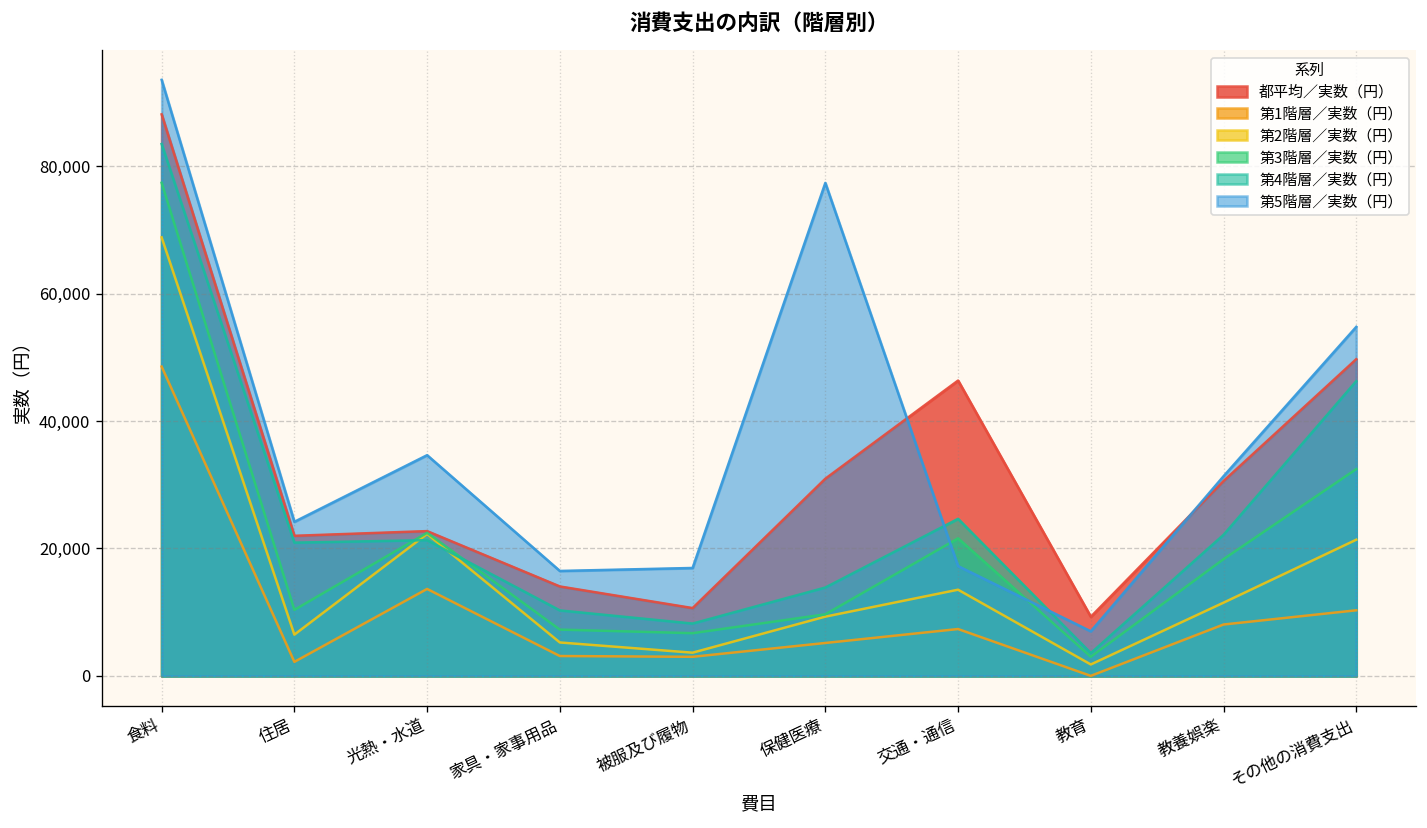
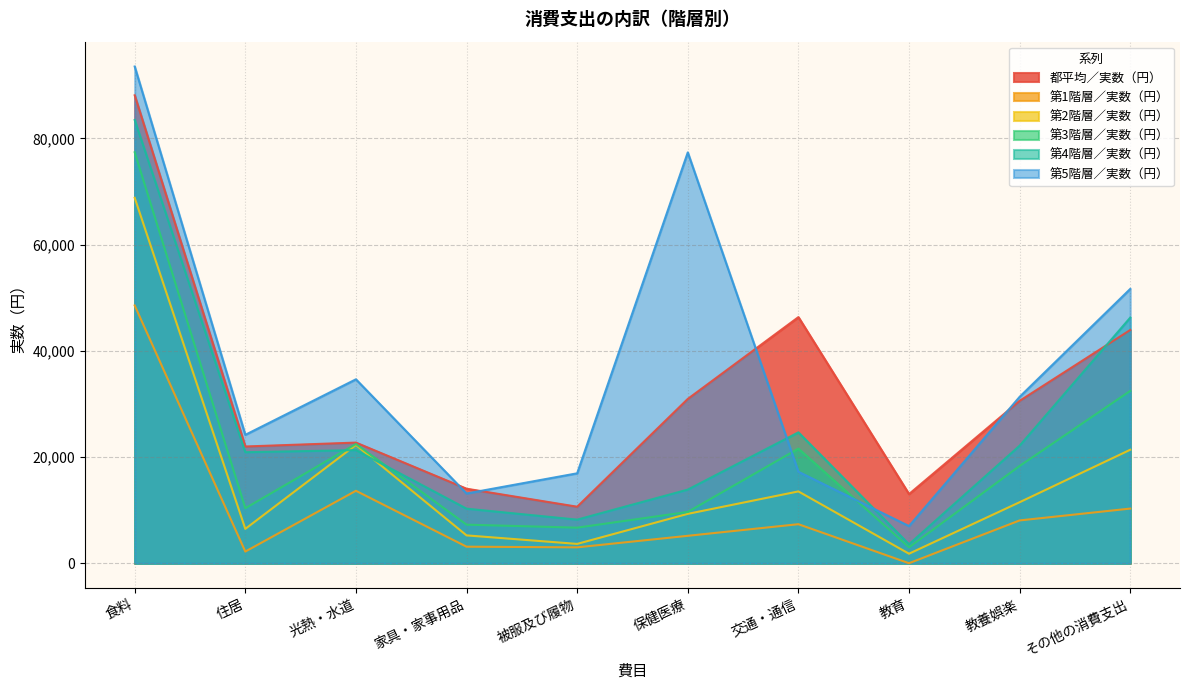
第5階層／実数（円）, 家具・家事用品: 16,000 -> 13,000
都平均／実数（円）, 教育: 9,000 -> 13,000
都平均／実数（円）, その他の消費支出: 50,000 -> 44,000
第5階層／実数（円）, その他の消費支出: 55,000 -> 52,000
